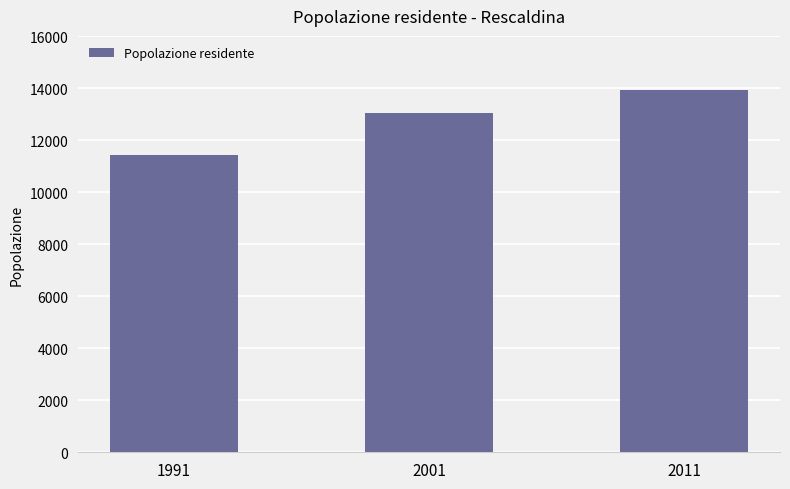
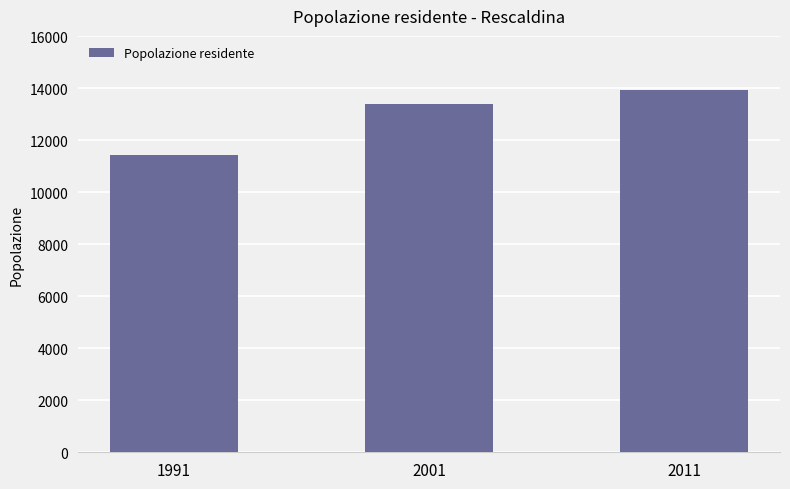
2001: 13000 -> 13400
